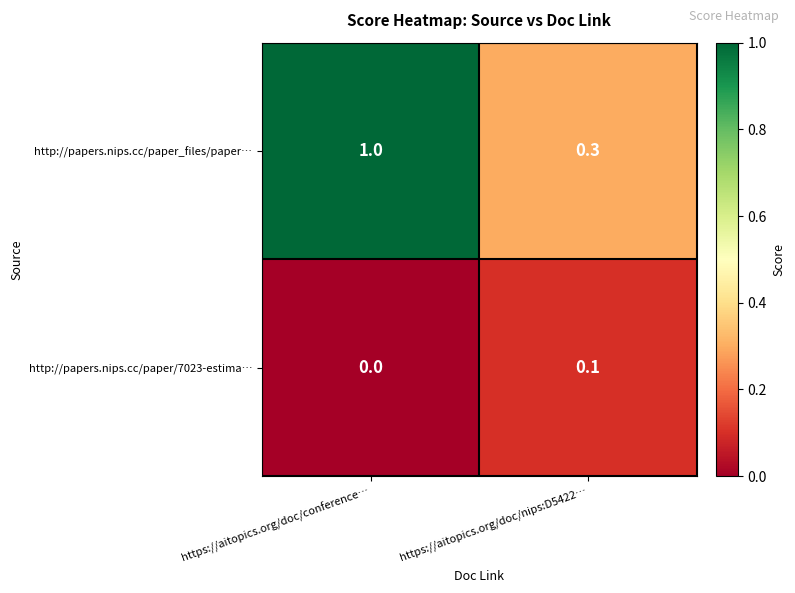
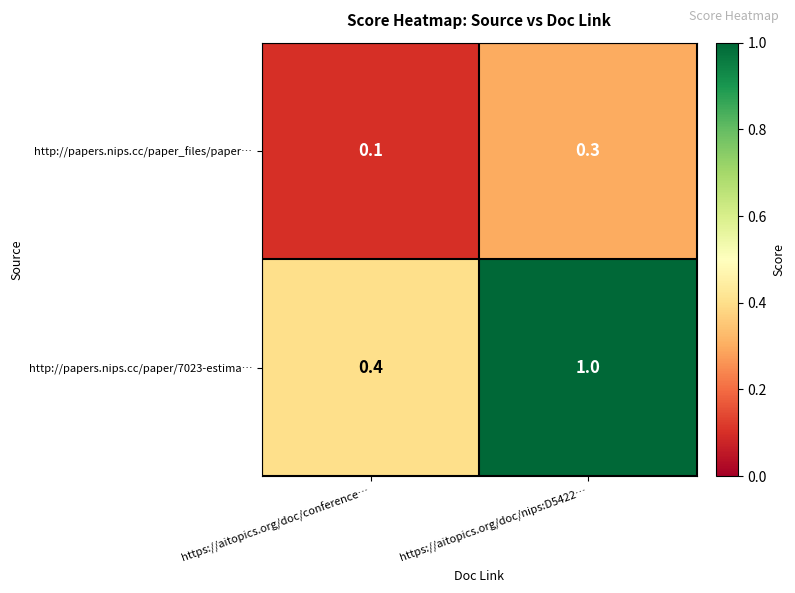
http://papers.nips.cc/paper_files/paper…, https://aitopics.org/doc/conference…: 1.0 -> 0.1
http://papers.nips.cc/paper/7023-estima…, https://aitopics.org/doc/conference…: 0.0 -> 0.4
http://papers.nips.cc/paper/7023-estima…, https://aitopics.org/doc/nips:D5422…: 0.1 -> 1.0
